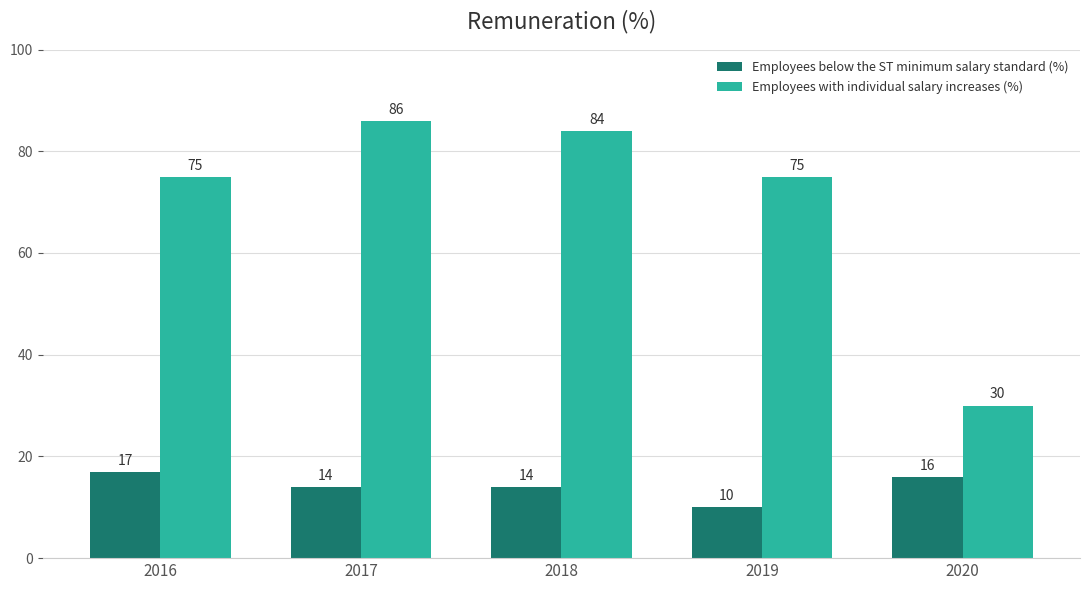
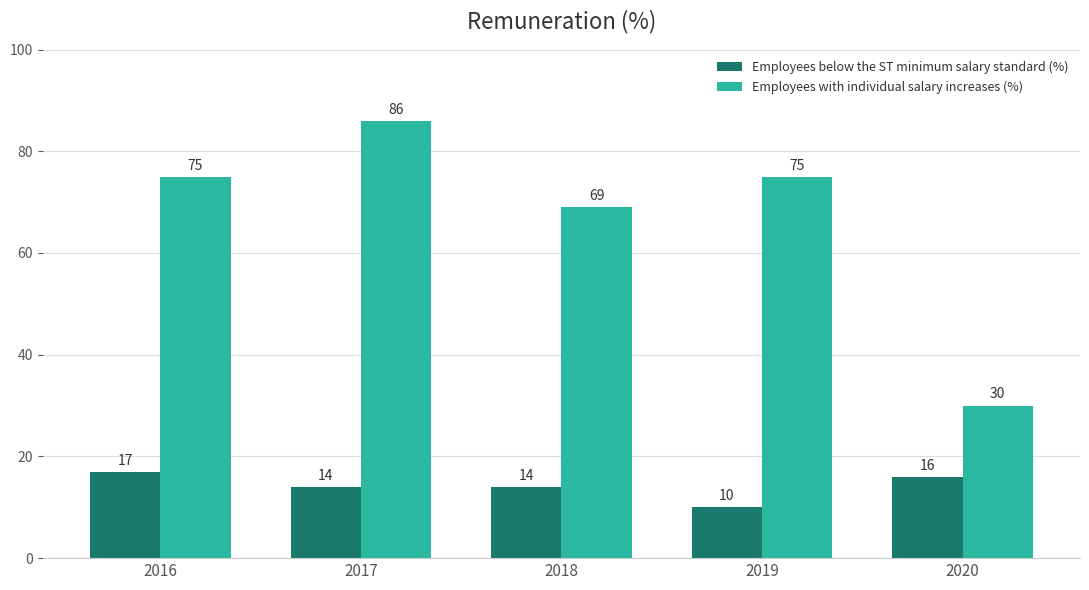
Employees with individual salary increases (%), 2018: 84 -> 69
